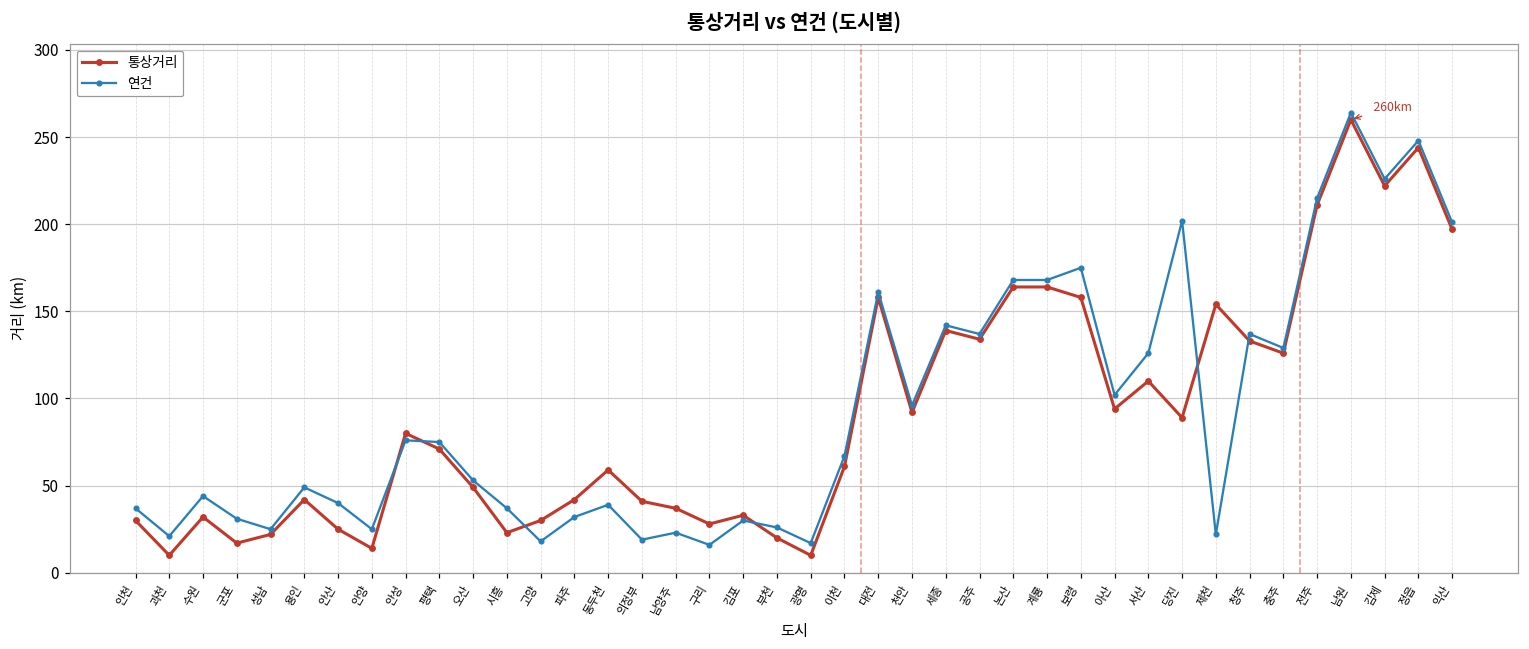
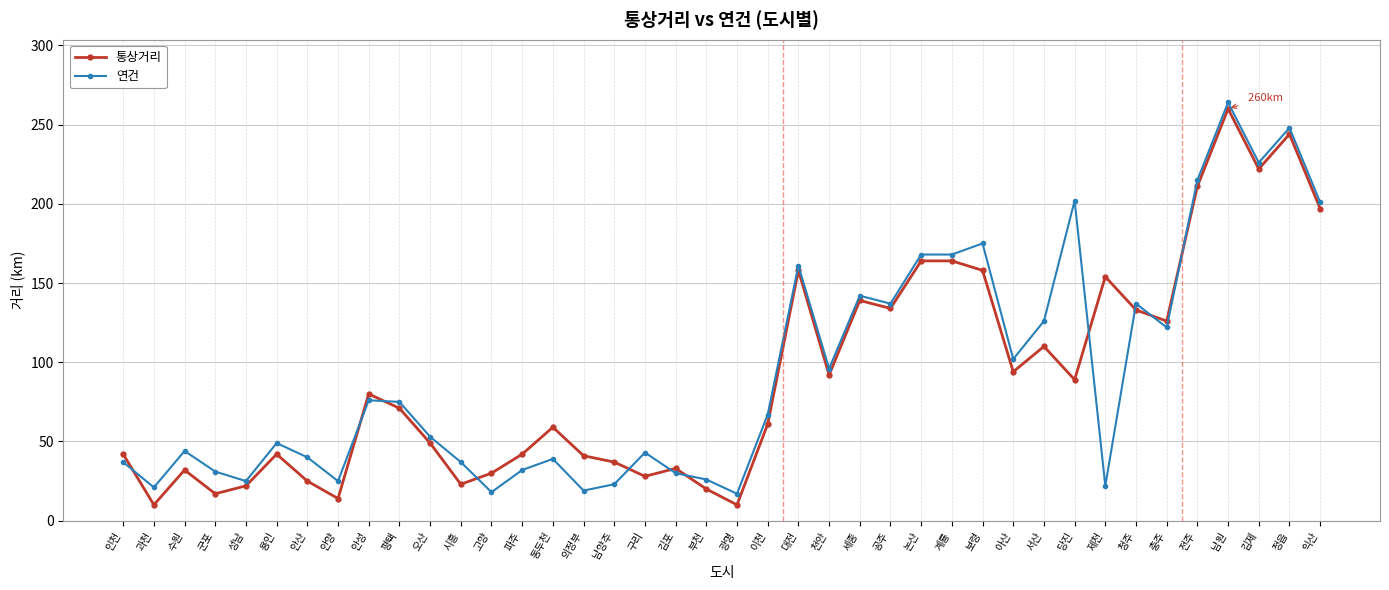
통상거리, 인천: 30 -> 42
연건, 구리: 16 -> 43
연건, 충주: 129 -> 122
